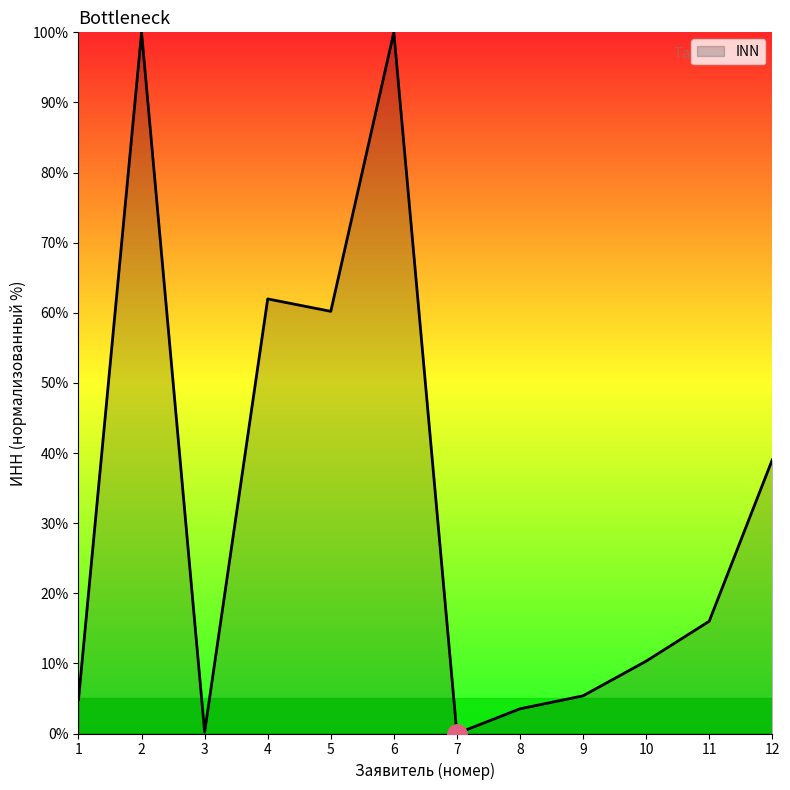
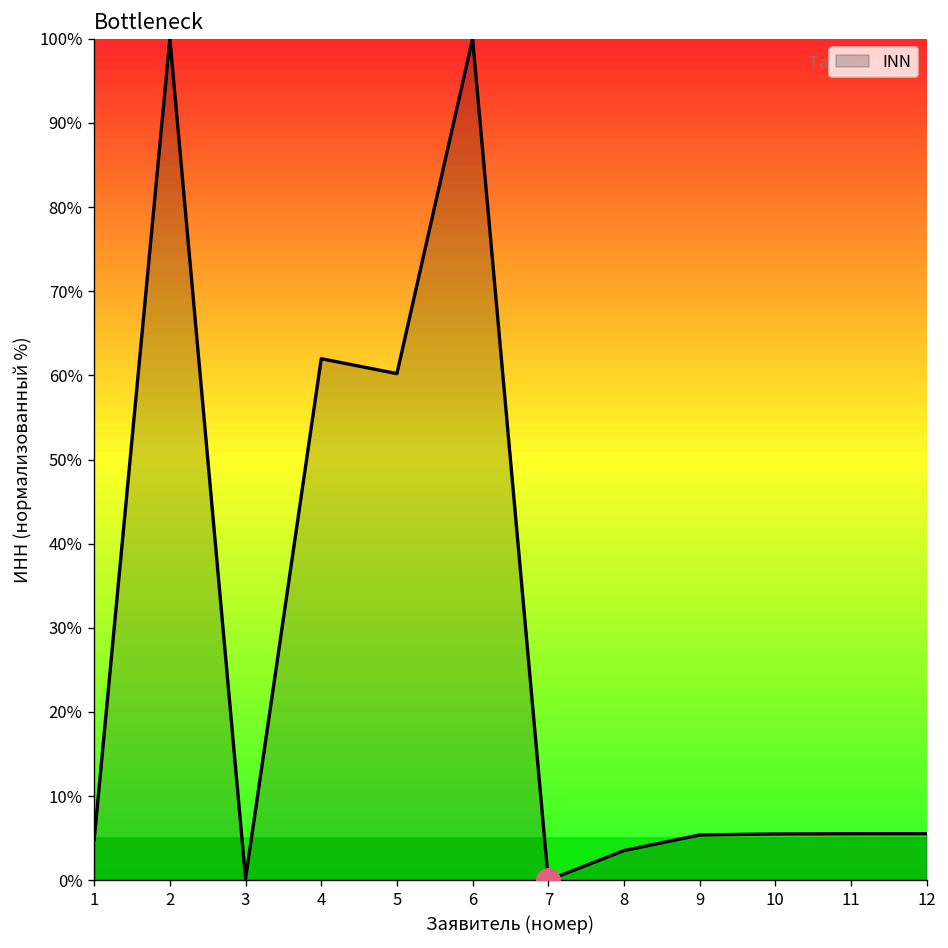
INN, 10: 10% -> 5%
INN, 11: 16% -> 6%
INN, 12: 39% -> 6%
